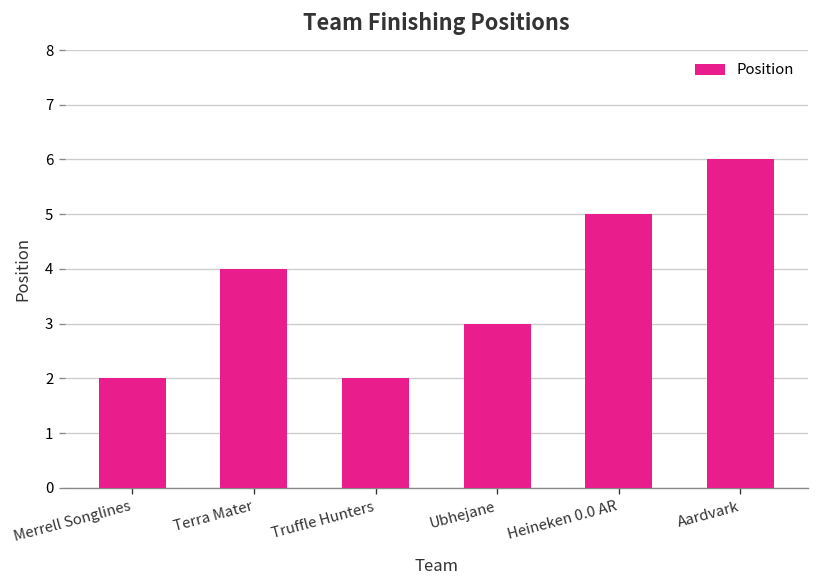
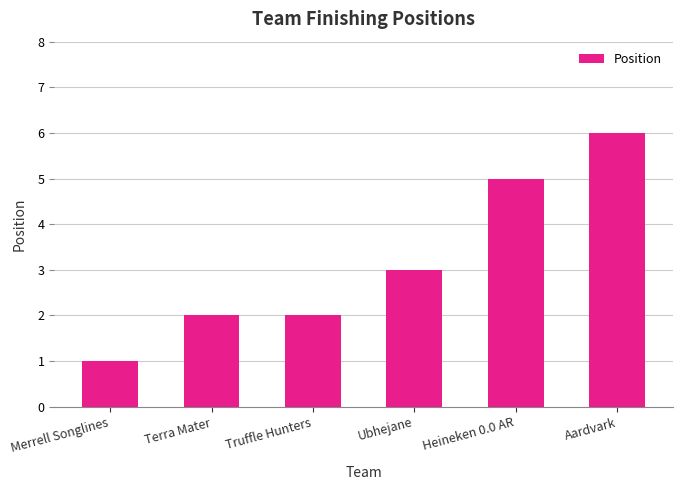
Merrell Songlines: 2 -> 1
Terra Mater: 4 -> 2
